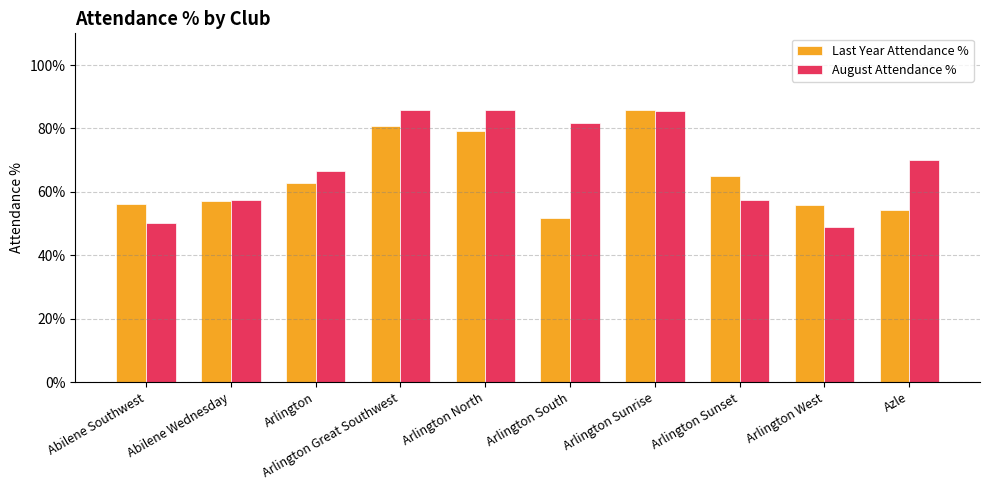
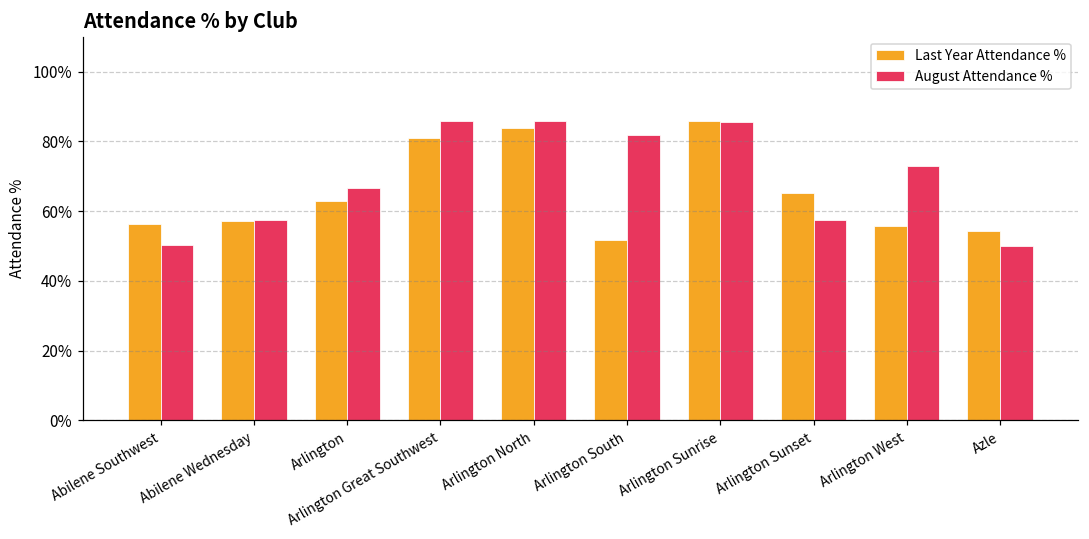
Last Year Attendance %, Arlington North: 79% -> 84%
August Attendance %, Arlington West: 49% -> 73%
August Attendance %, Azle: 70% -> 50%
